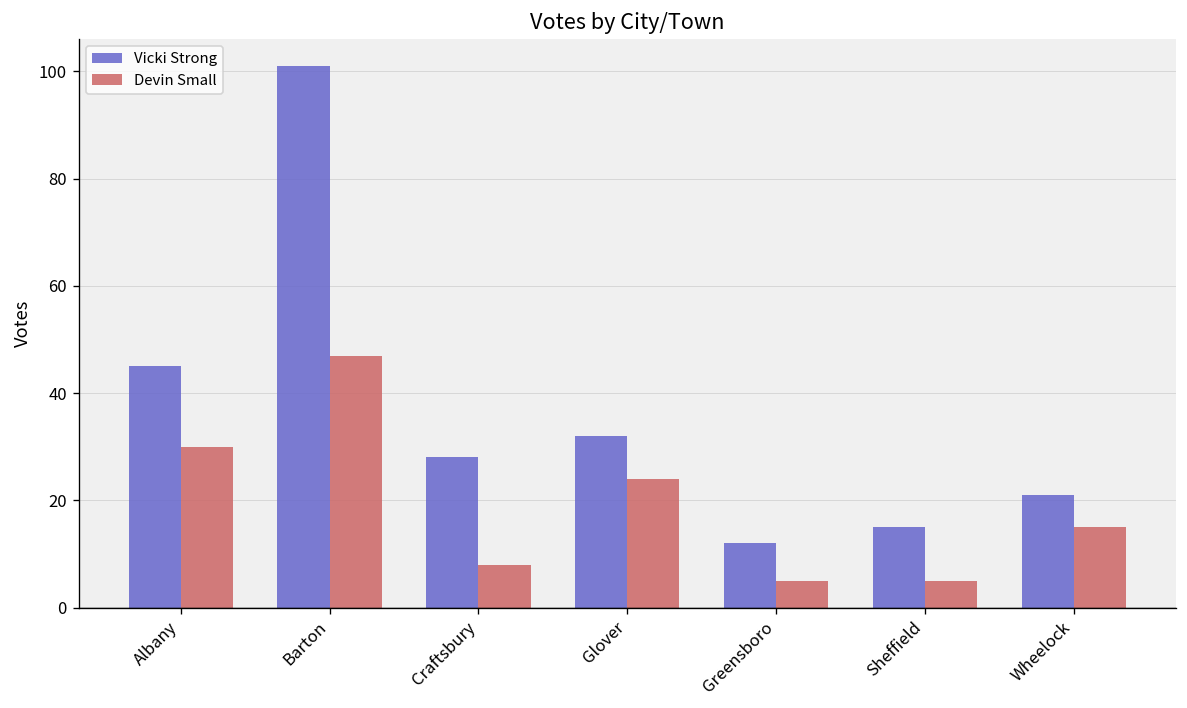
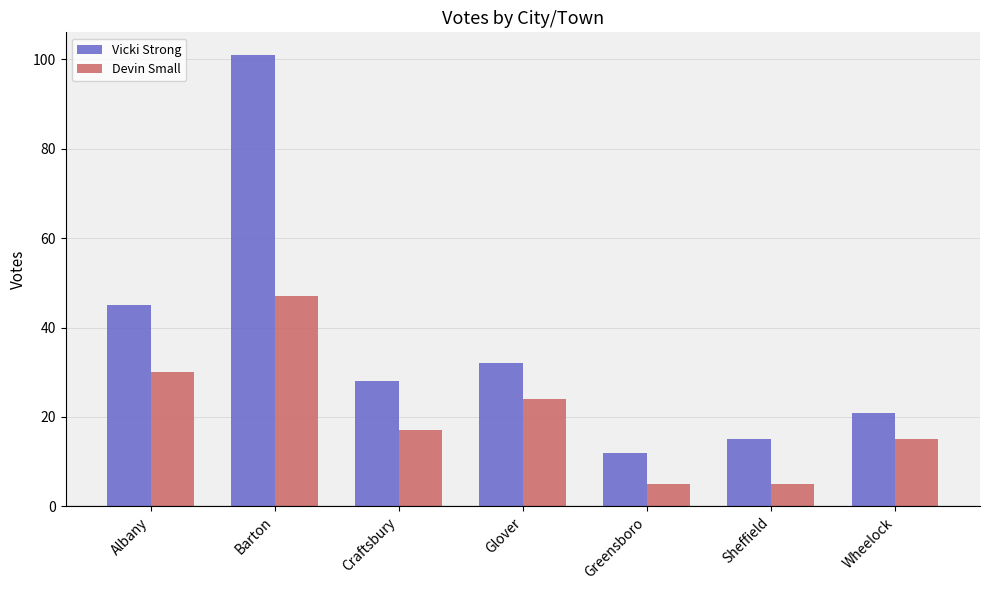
Devin Small, Craftsbury: 8 -> 17
